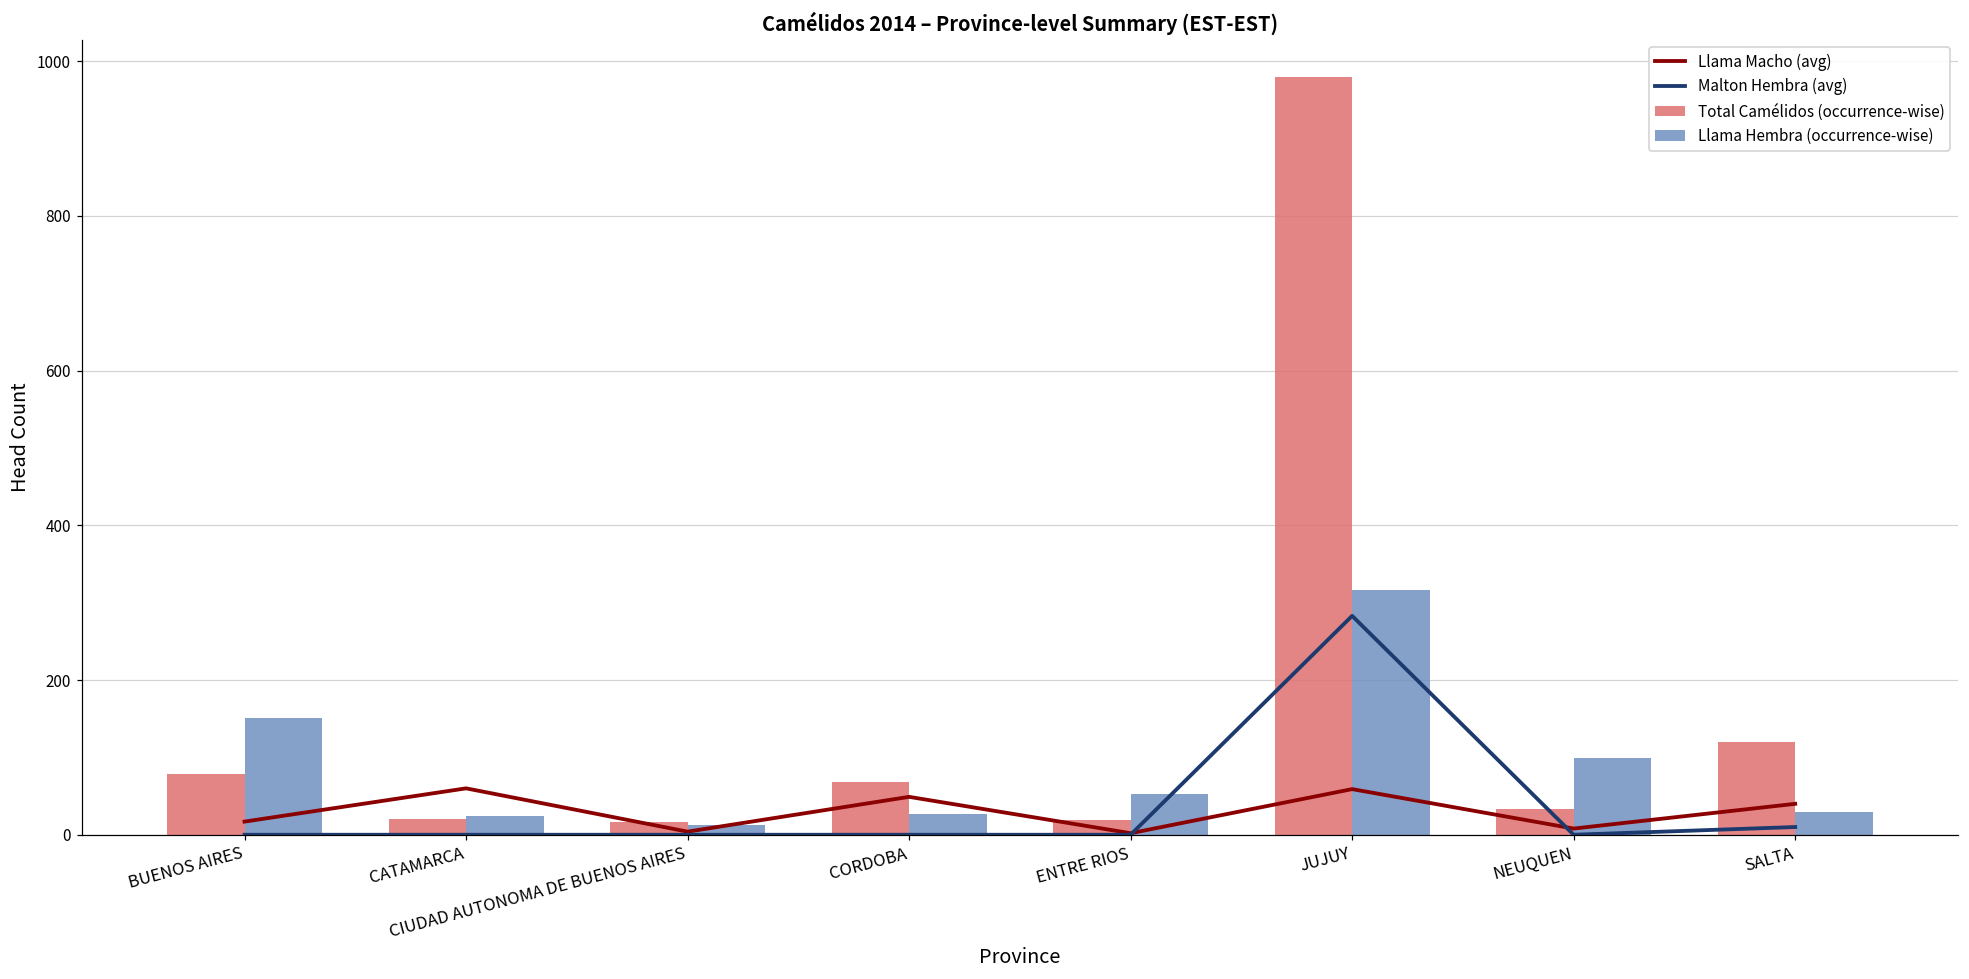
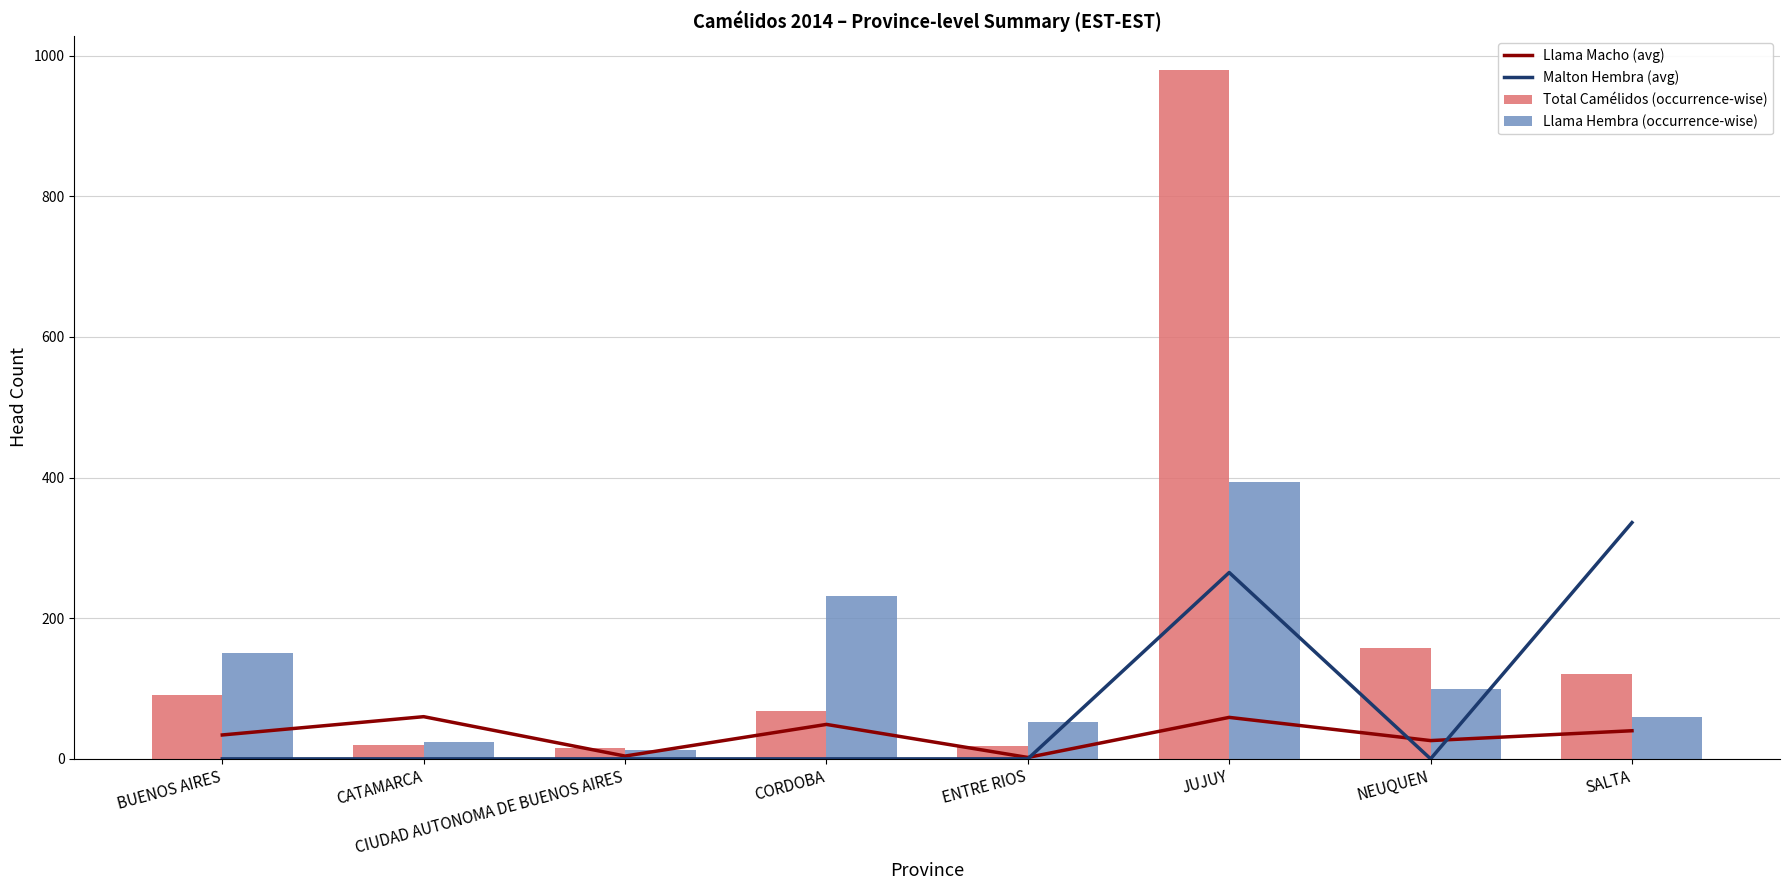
Total Camélidos (occurrence-wise), BUENOS AIRES: 80 -> 90
Llama Macho (avg), BUENOS AIRES: 20 -> 30
Llama Hembra (occurrence-wise), CORDOBA: 30 -> 230
Malton Hembra (avg), JUJUY: 280 -> 270
Llama Hembra (occurrence-wise), JUJUY: 320 -> 390
Total Camélidos (occurrence-wise), NEUQUEN: 30 -> 160
Llama Macho (avg), NEUQUEN: 10 -> 30
Malton Hembra (avg), SALTA: 10 -> 340
Llama Hembra (occurrence-wise), SALTA: 30 -> 60
